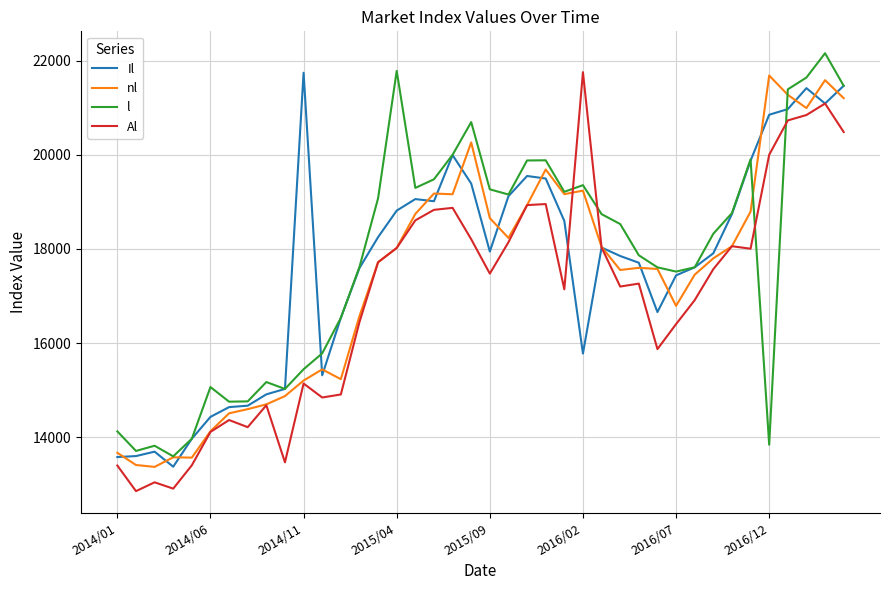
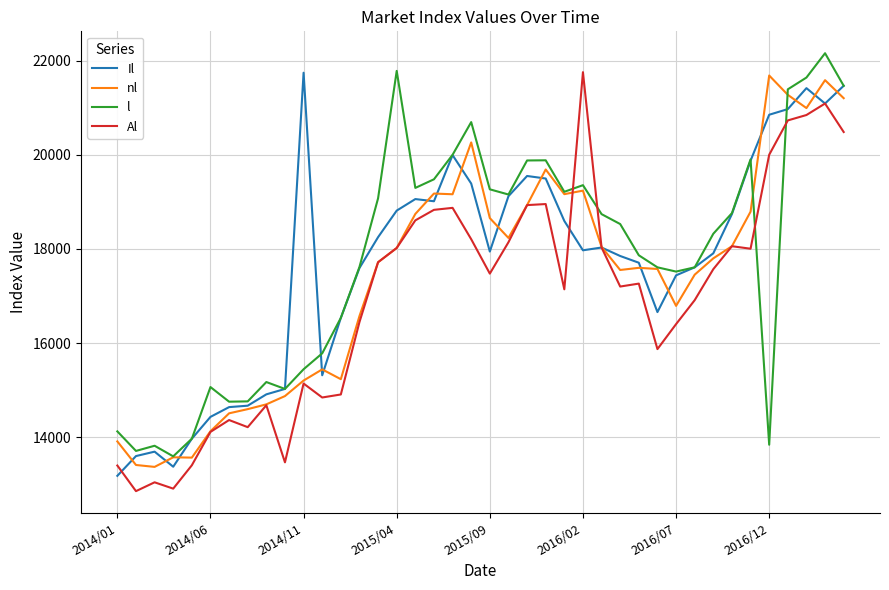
Il, 2014/01: 13600 -> 13200
nl, 2014/01: 13700 -> 13900
Il, 2016/02: 15800 -> 18000
